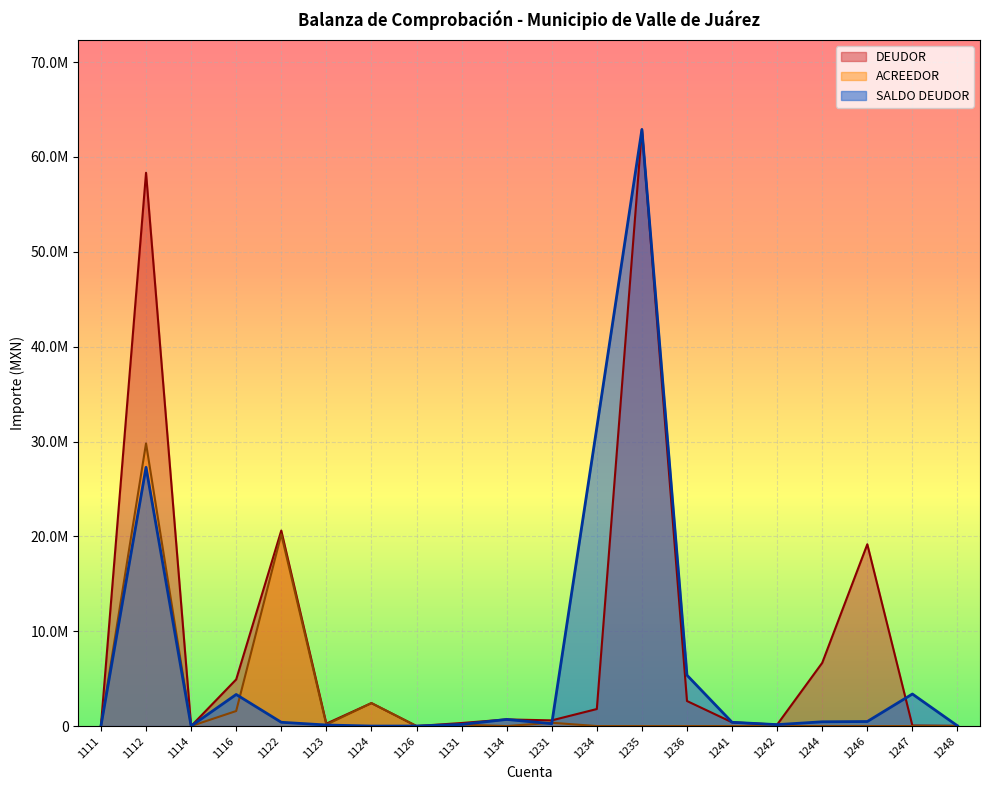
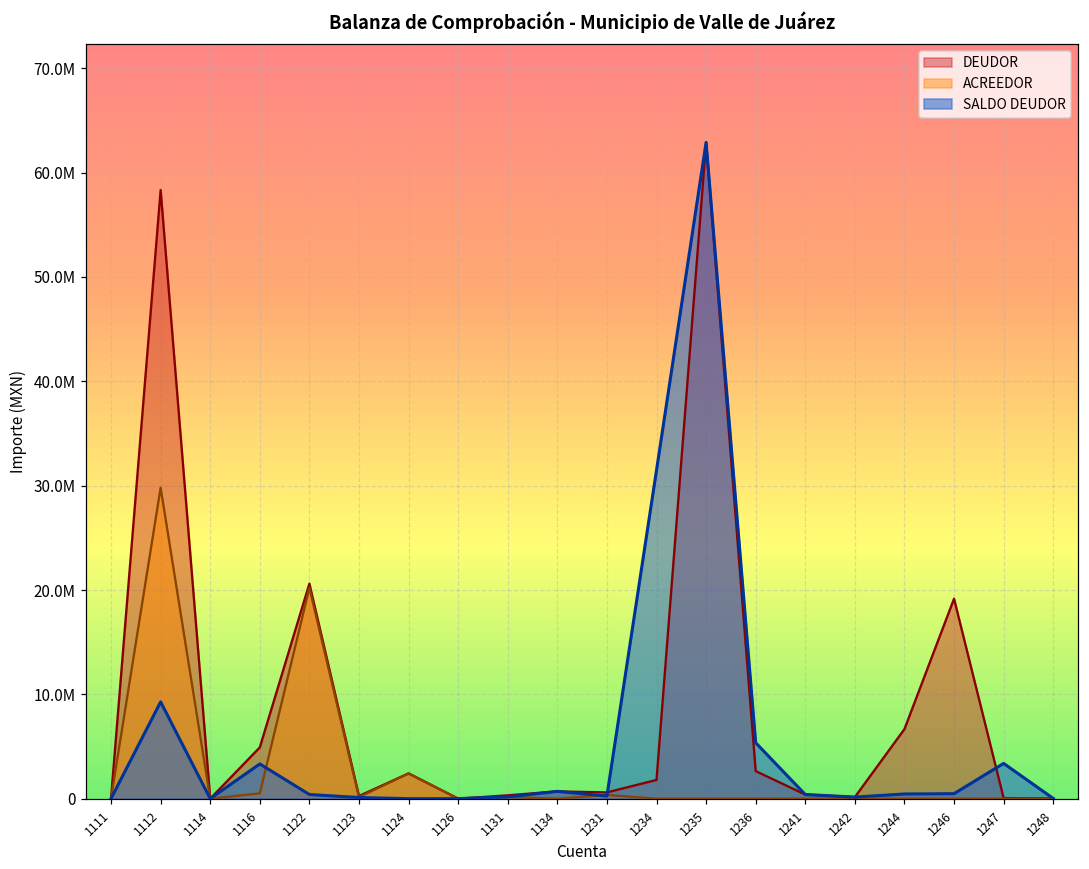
SALDO DEUDOR, 1112: 27000000 -> 9000000
ACREEDOR, 1116: 2000000 -> 1000000
